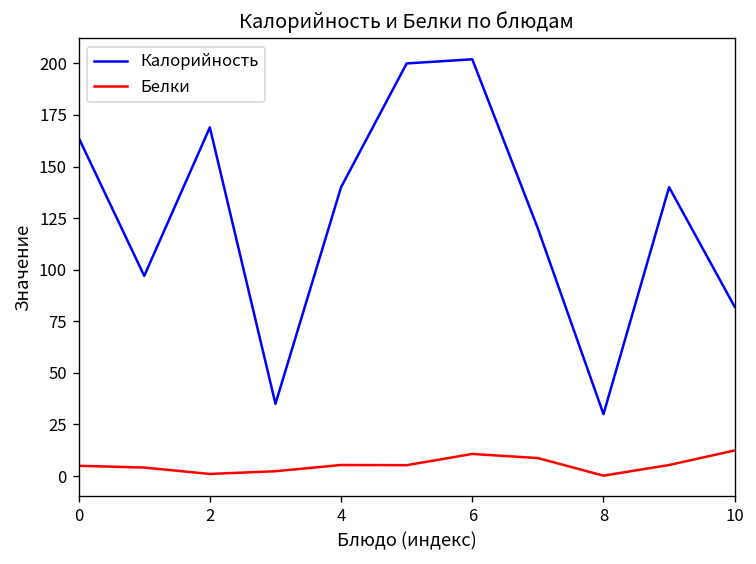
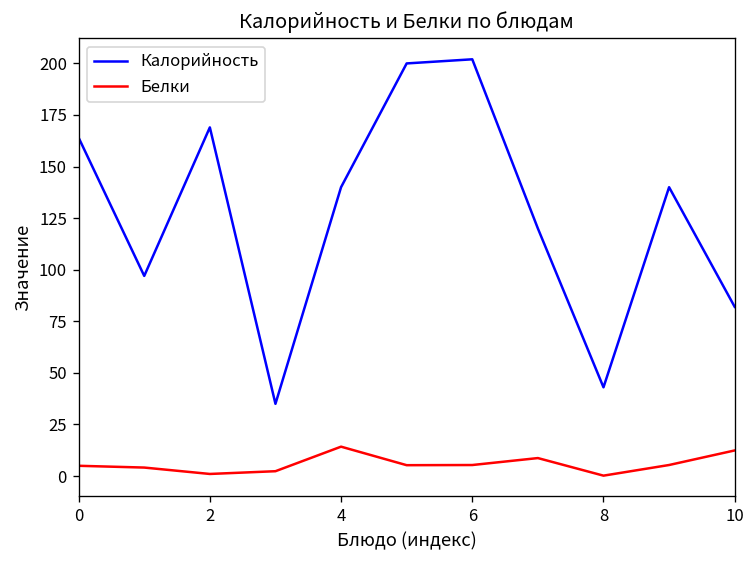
Белки, 4: 5 -> 14
Белки, 6: 11 -> 5
Калорийность, 8: 30 -> 43
